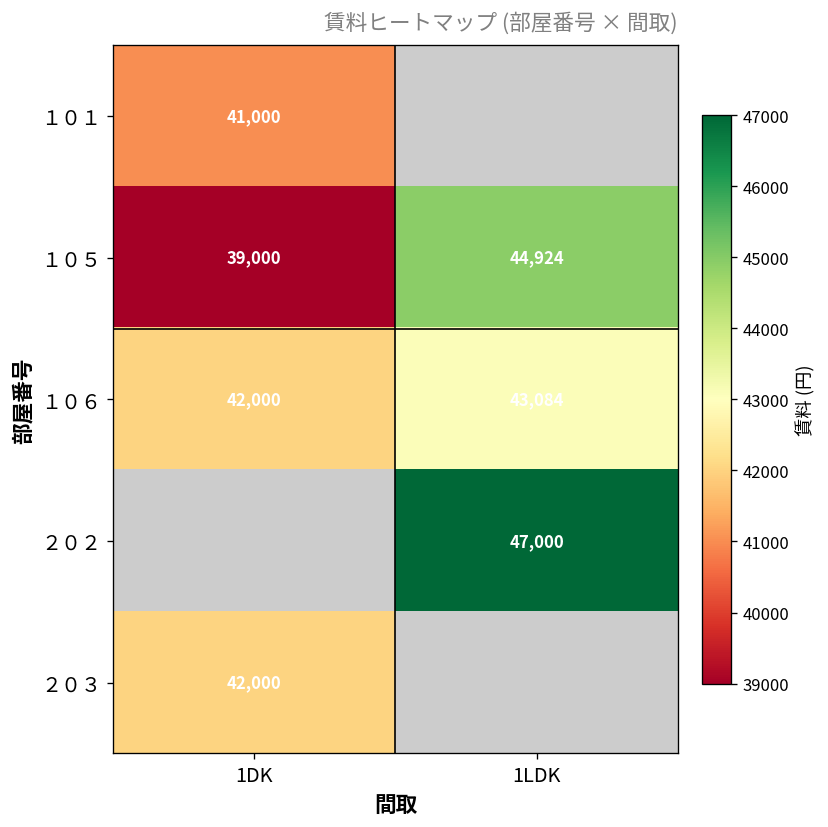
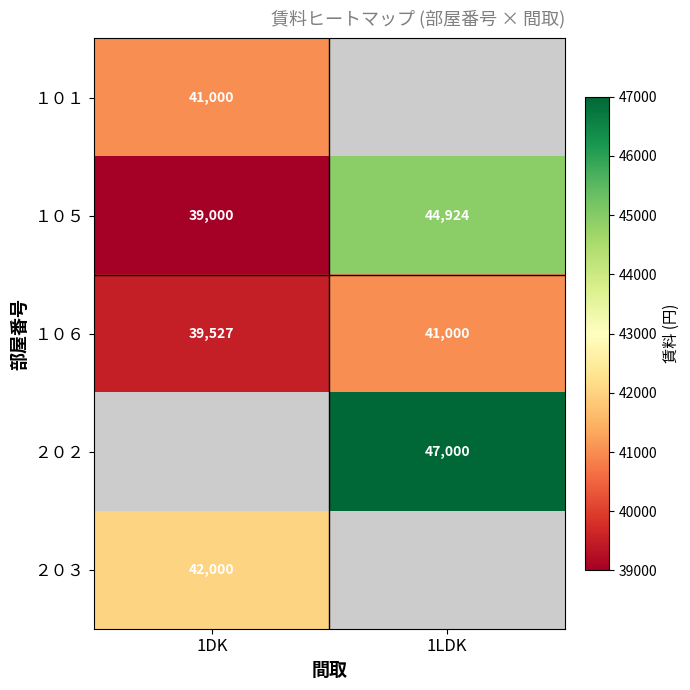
１０６, 1DK: 42,000 -> 39,527
１０６, 1LDK: 43,084 -> 41,000
